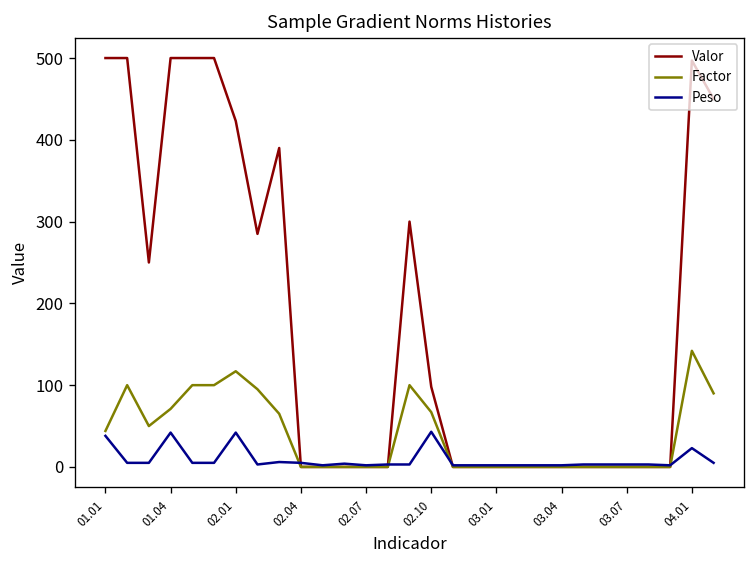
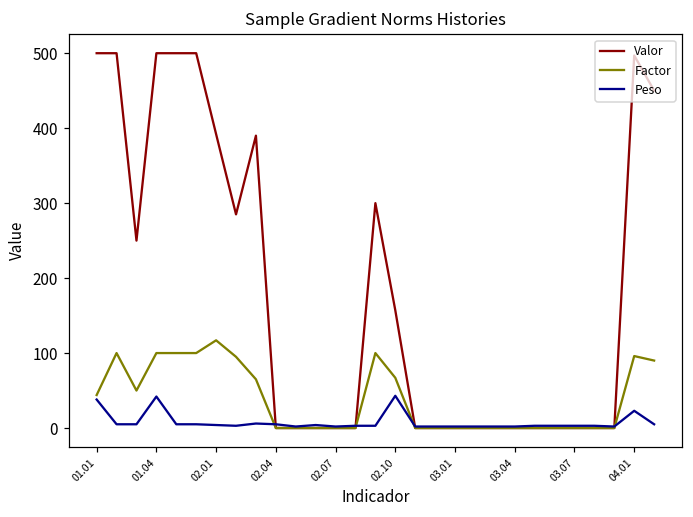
Factor, 01.04: 70 -> 100
Valor, 02.01: 420 -> 390
Peso, 02.01: 40 -> 0
Valor, 02.10: 100 -> 160
Factor, 04.01: 140 -> 100
